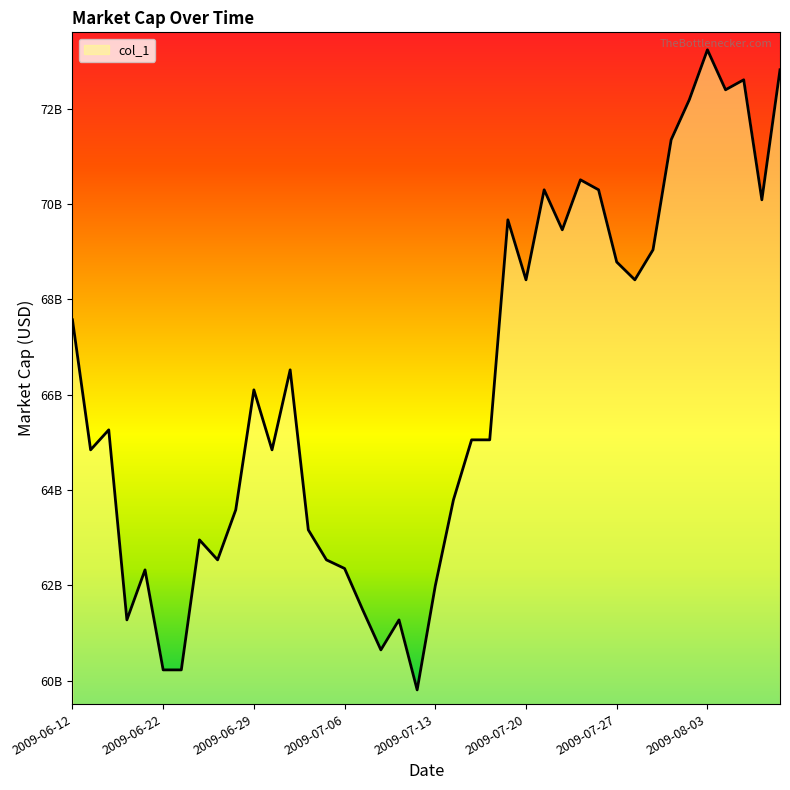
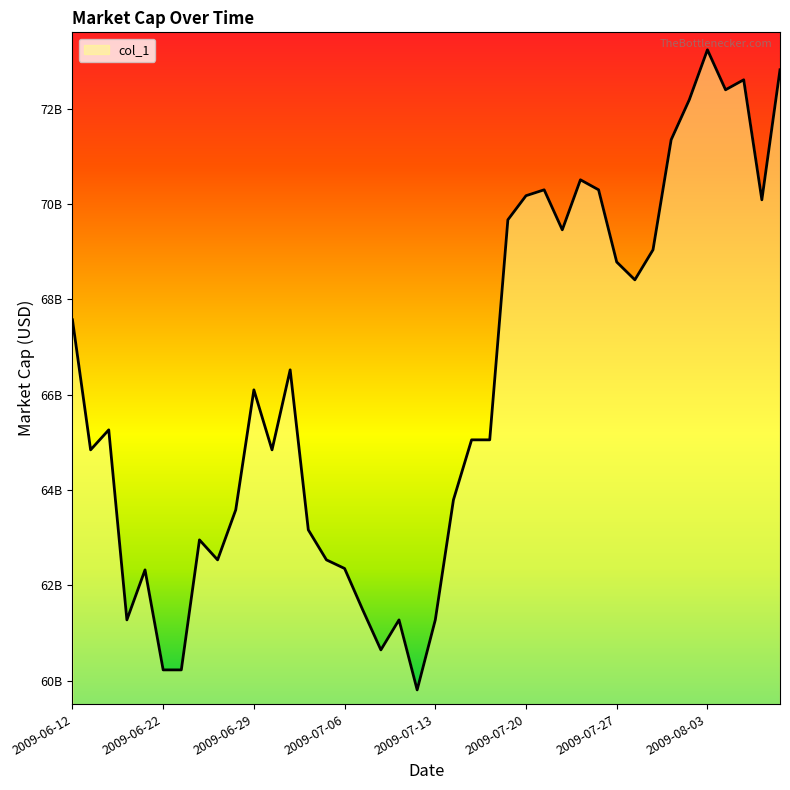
2009-07-13: 62000000000 -> 61300000000
2009-07-20: 68400000000 -> 70200000000
